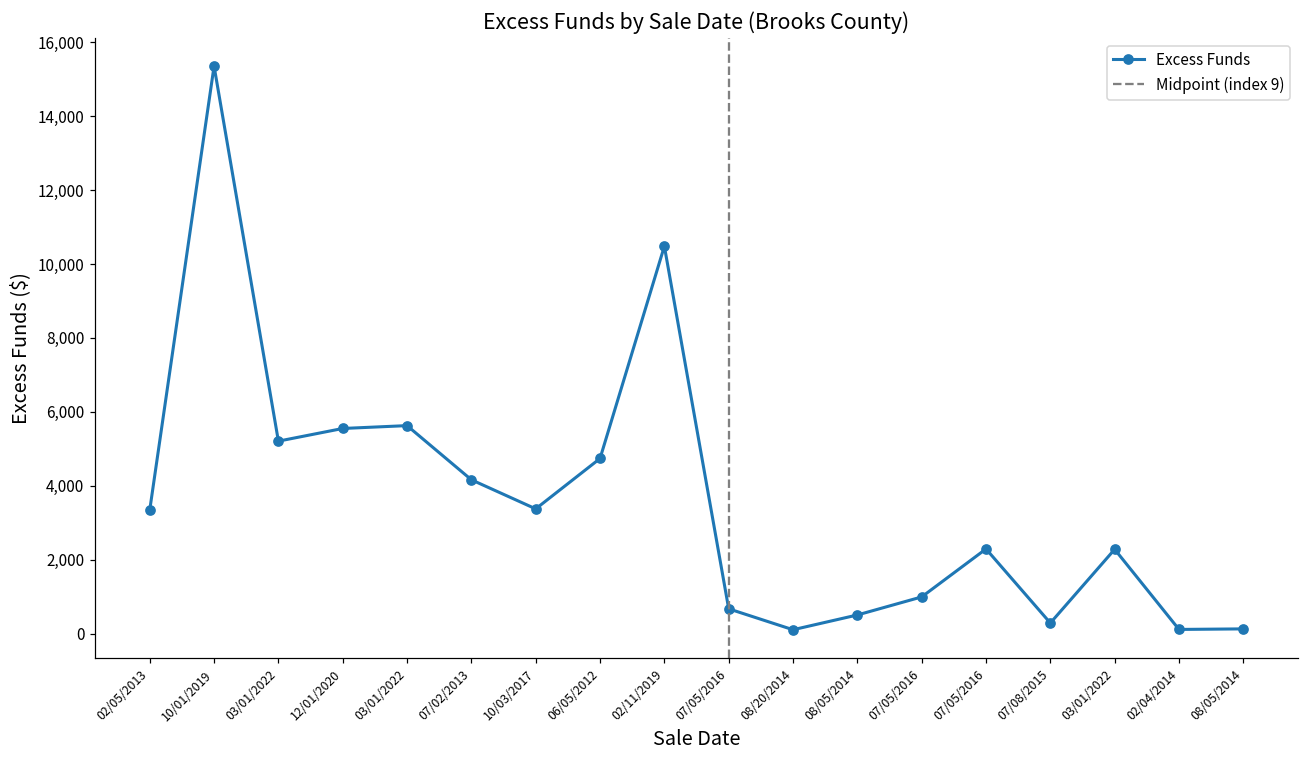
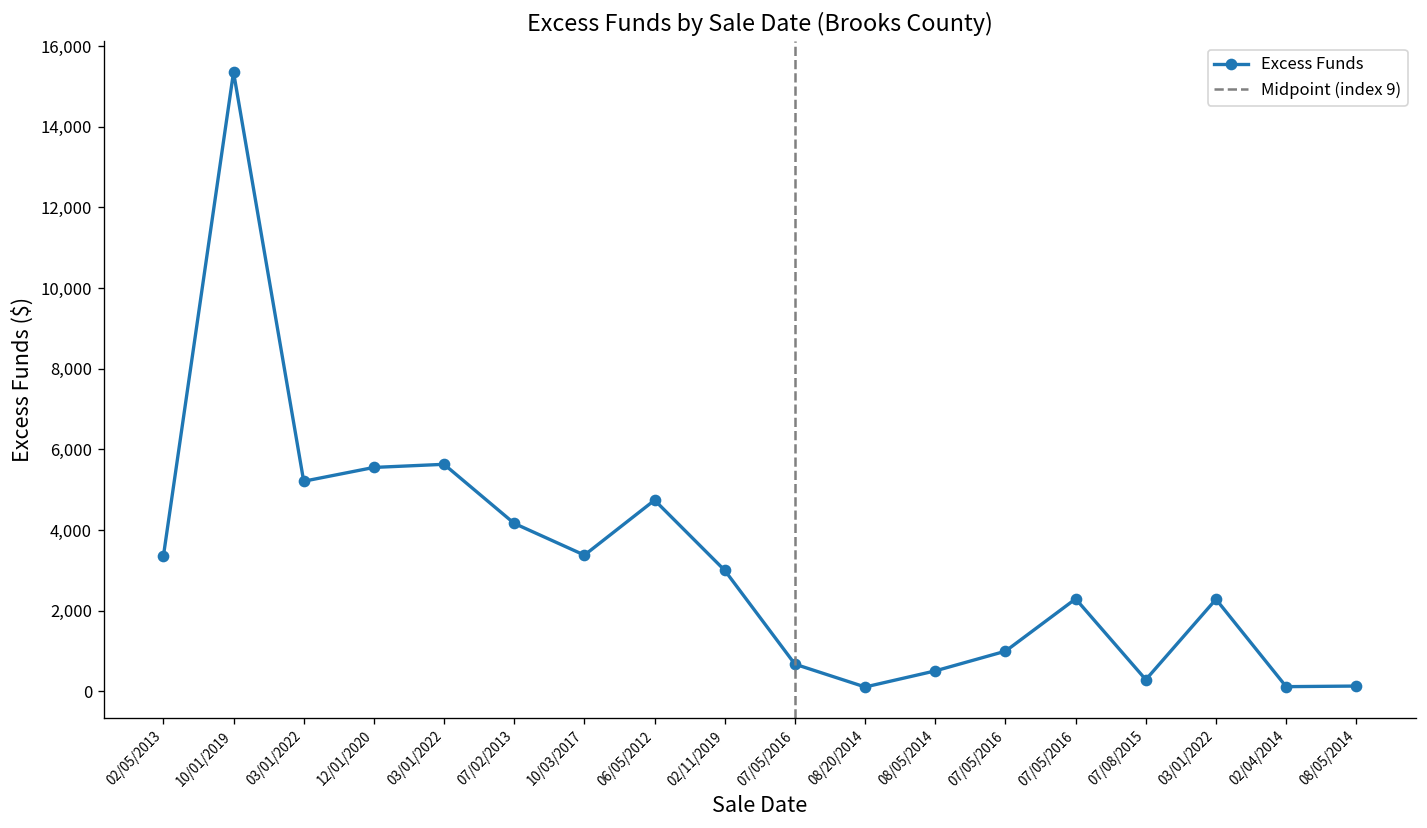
02/11/2019: 10,500 -> 3,000
